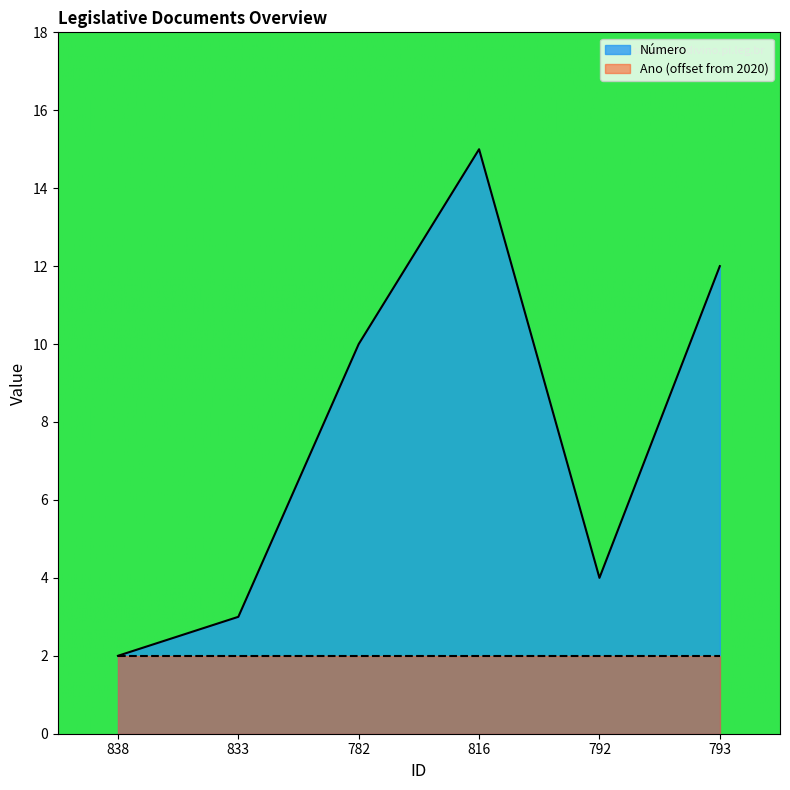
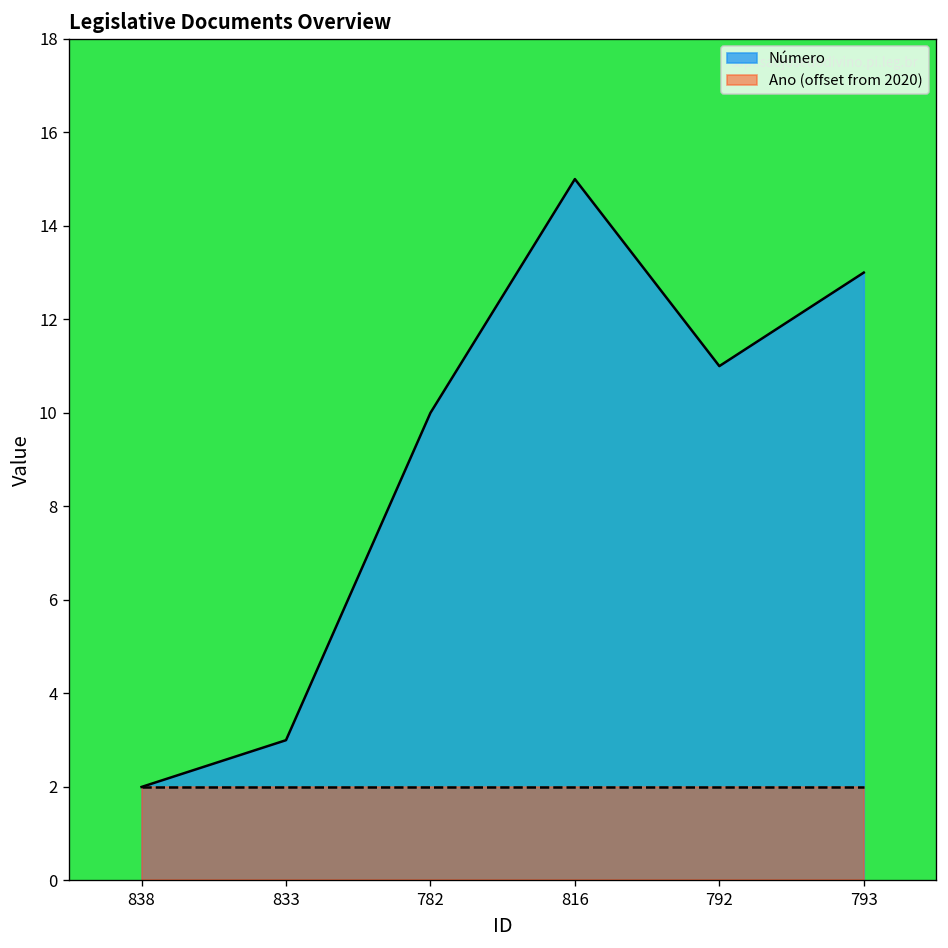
Número, 792: 4 -> 11
Número, 793: 12 -> 13
